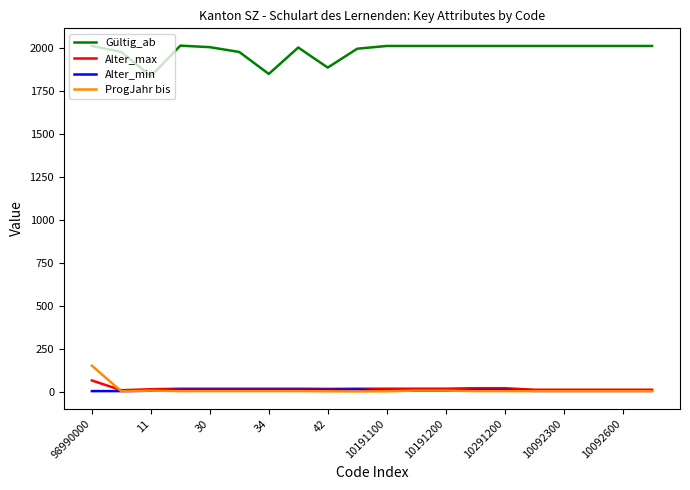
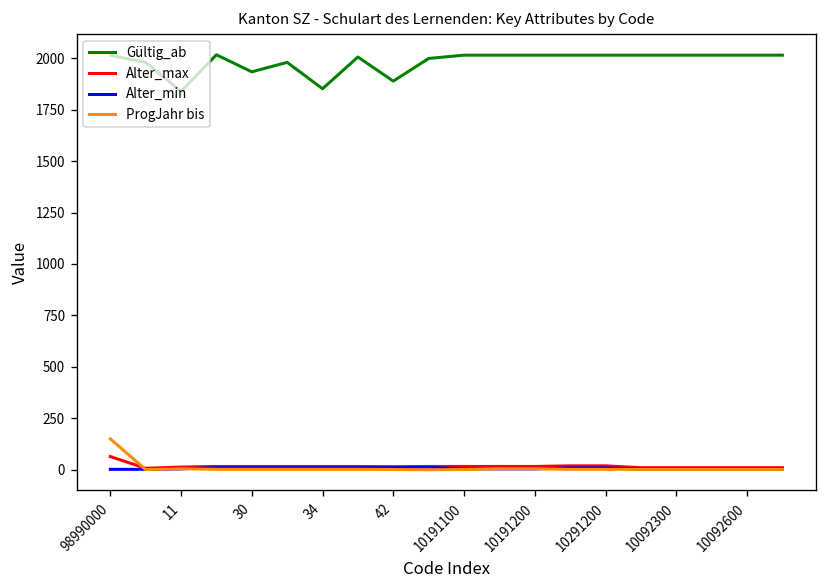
Gültig_ab, 30: 2010 -> 1930
